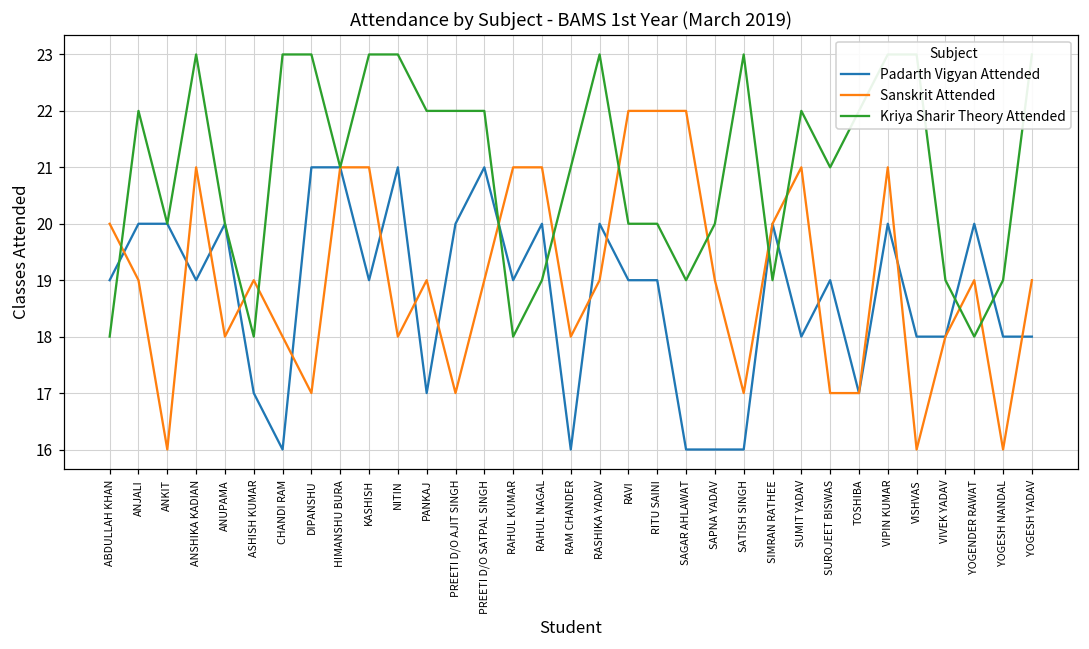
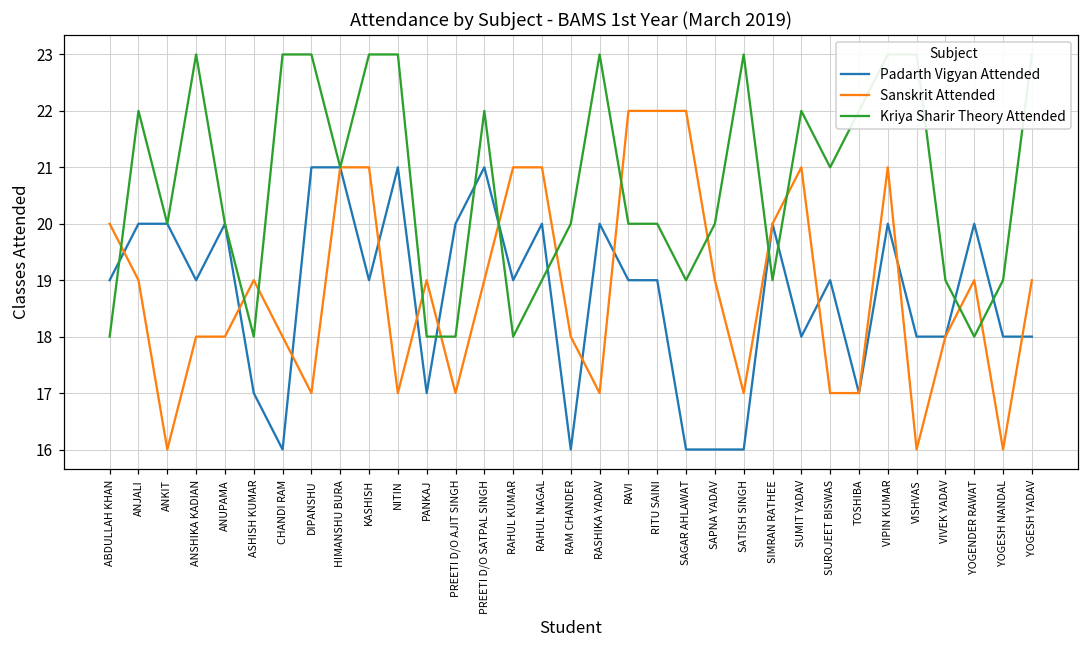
Sanskrit Attended, ANSHIKA KADIAN: 21 -> 18
Sanskrit Attended, NITIN: 18 -> 17
Kriya Sharir Theory Attended, PANKAJ: 22 -> 18
Kriya Sharir Theory Attended, PREETI D/O AJIT SINGH: 22 -> 18
Kriya Sharir Theory Attended, RAM CHANDER: 21 -> 20
Sanskrit Attended, RASHIKA YADAV: 19 -> 17
